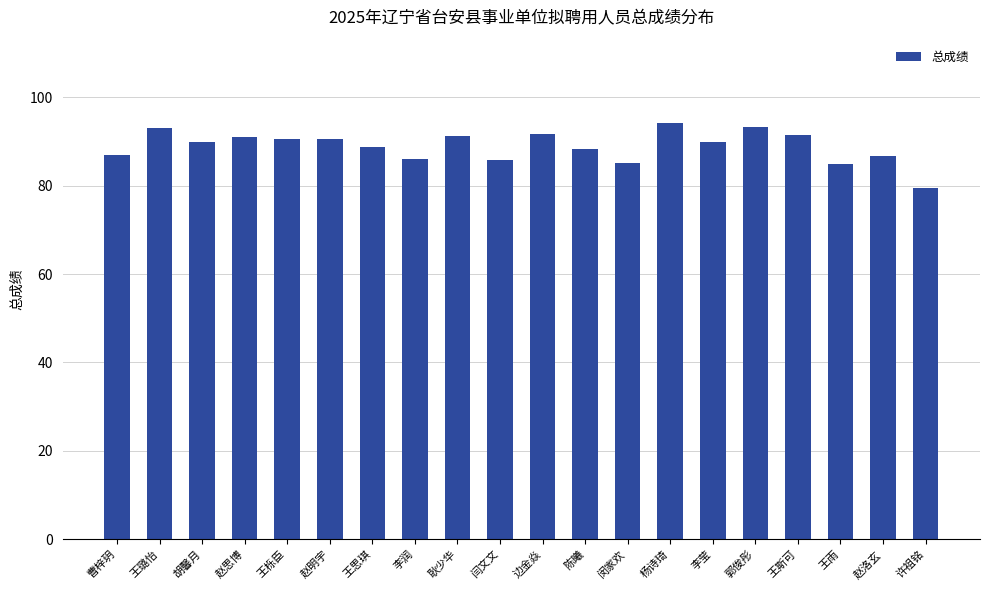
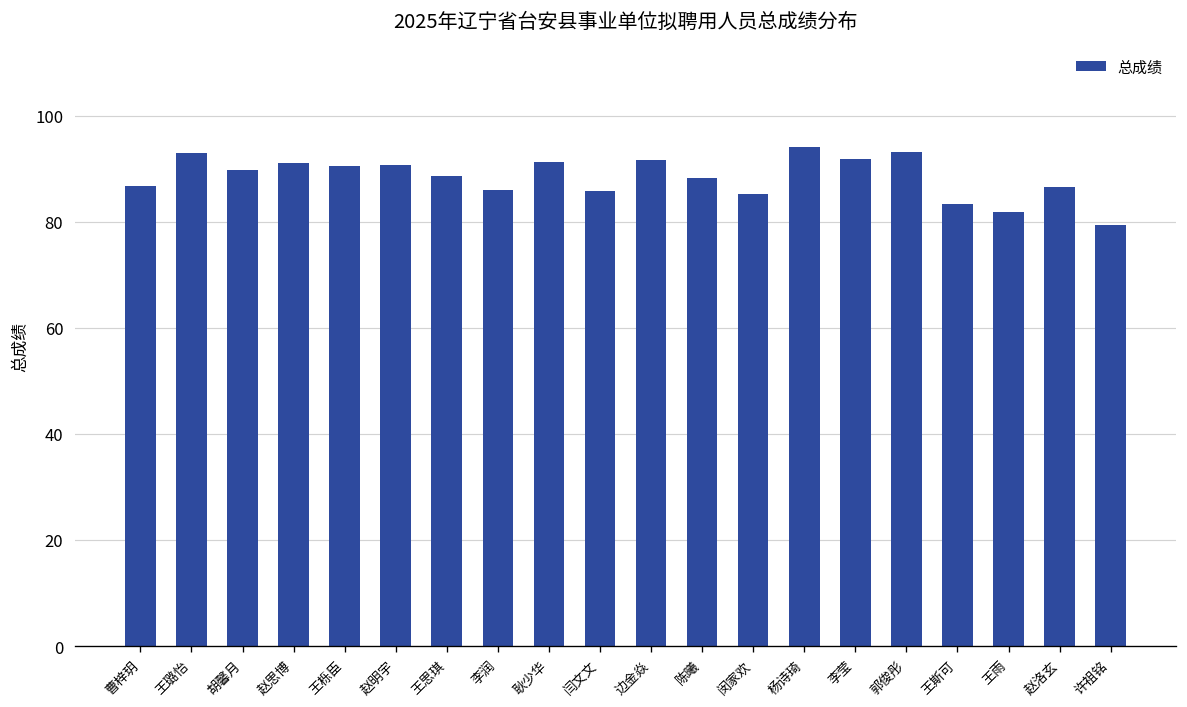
李莹: 90 -> 92
王斯可: 92 -> 83
王雨: 85 -> 82
